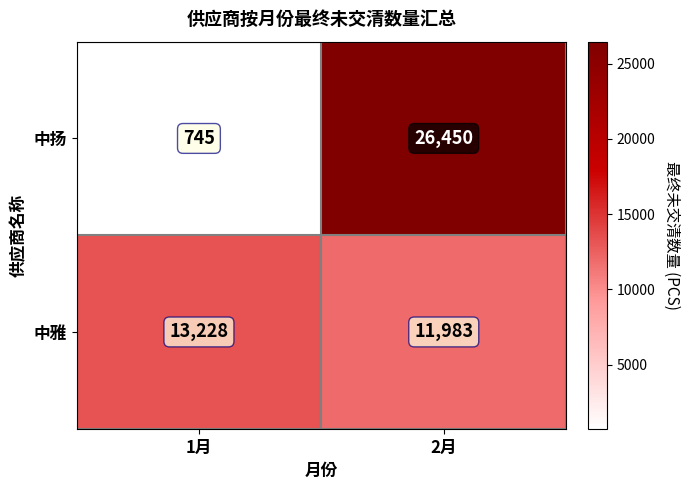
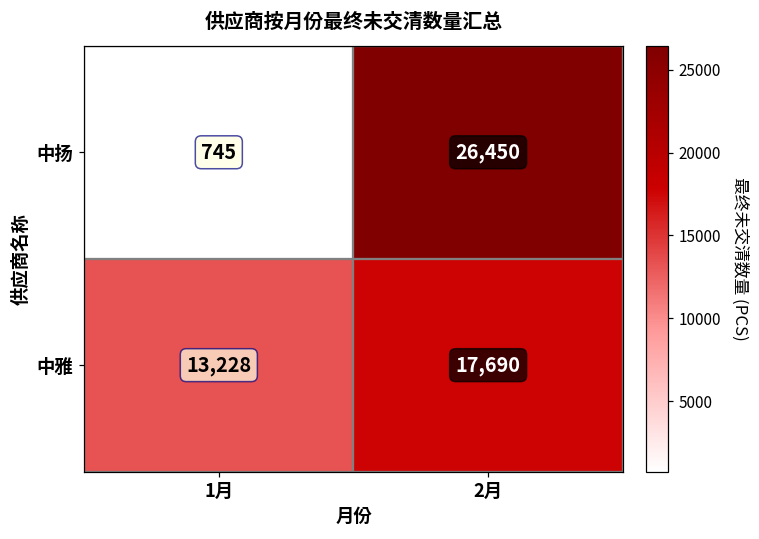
中雅, 2月: 11,983 -> 17,690
